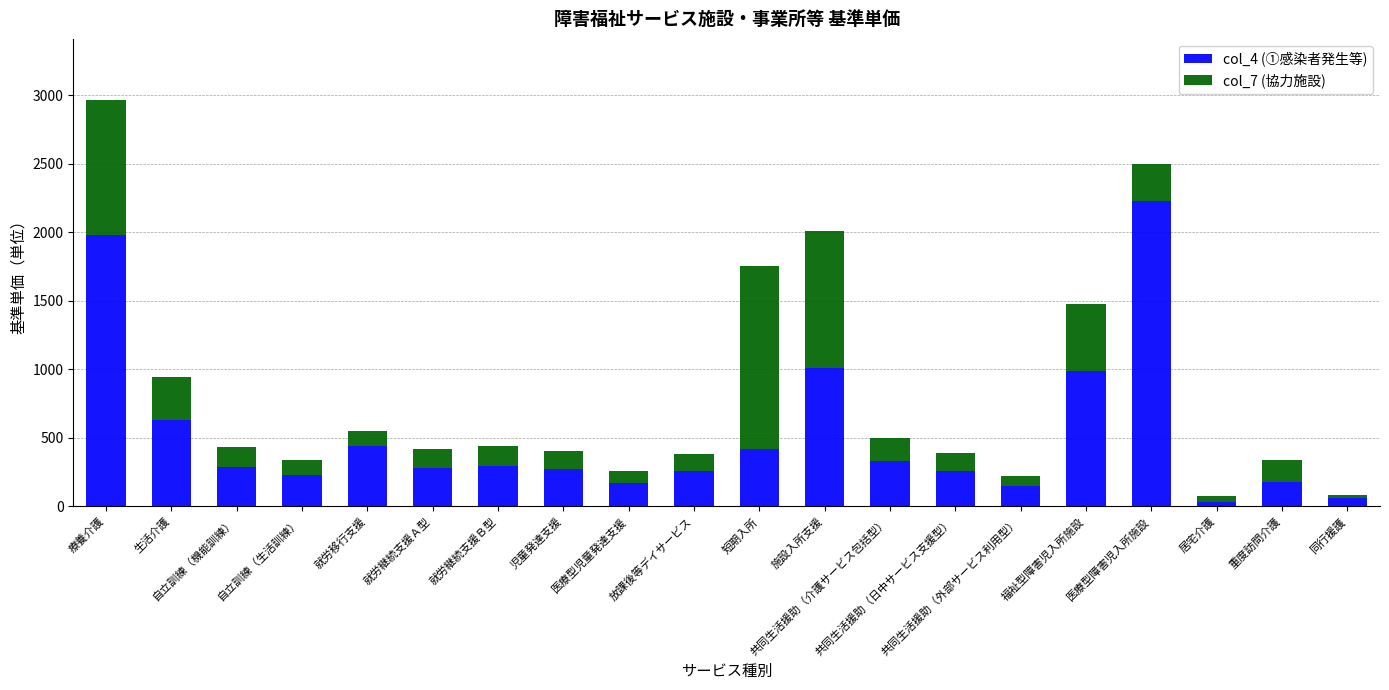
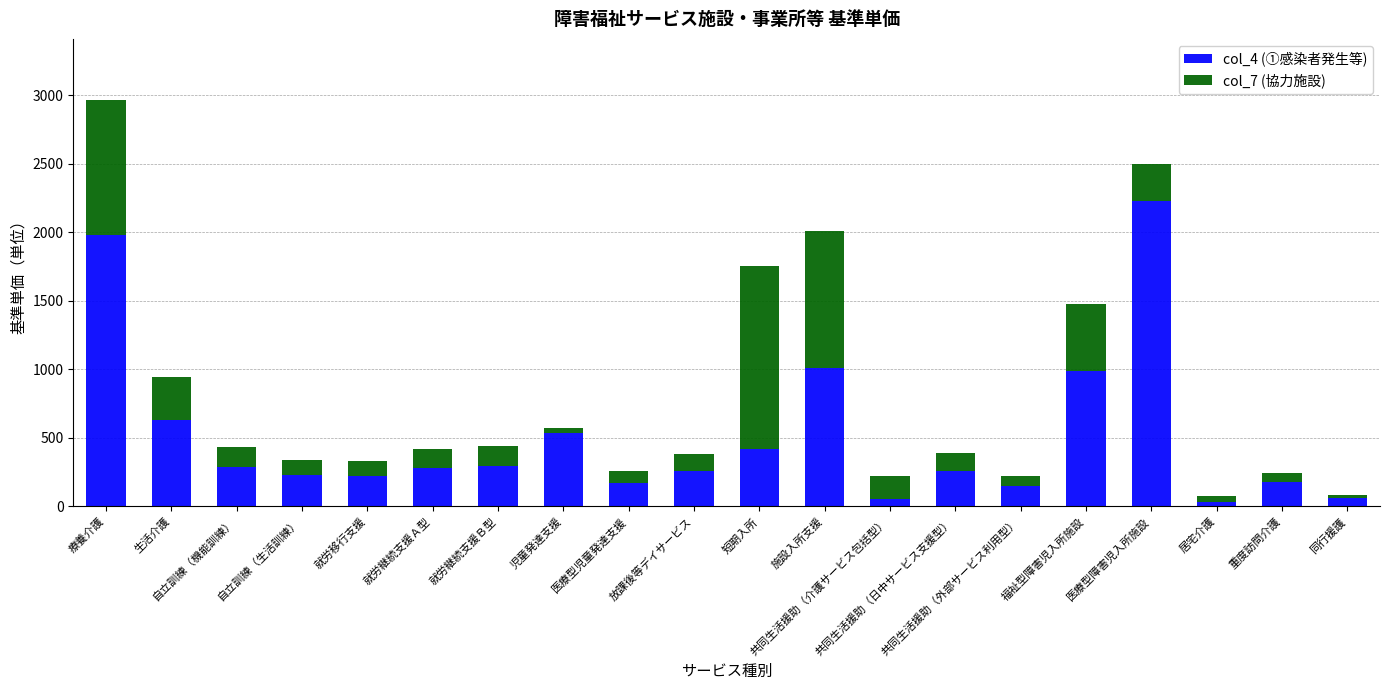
col_4 (①感染者発生等), 就労移行支援: 440 -> 220
col_4 (①感染者発生等), 児童発達支援: 270 -> 540
col_7 (協力施設), 児童発達支援: 140 -> 40
col_4 (①感染者発生等), 共同生活援助（介護サービス包括型）: 340 -> 50
col_7 (協力施設), 重度訪問介護: 170 -> 70
